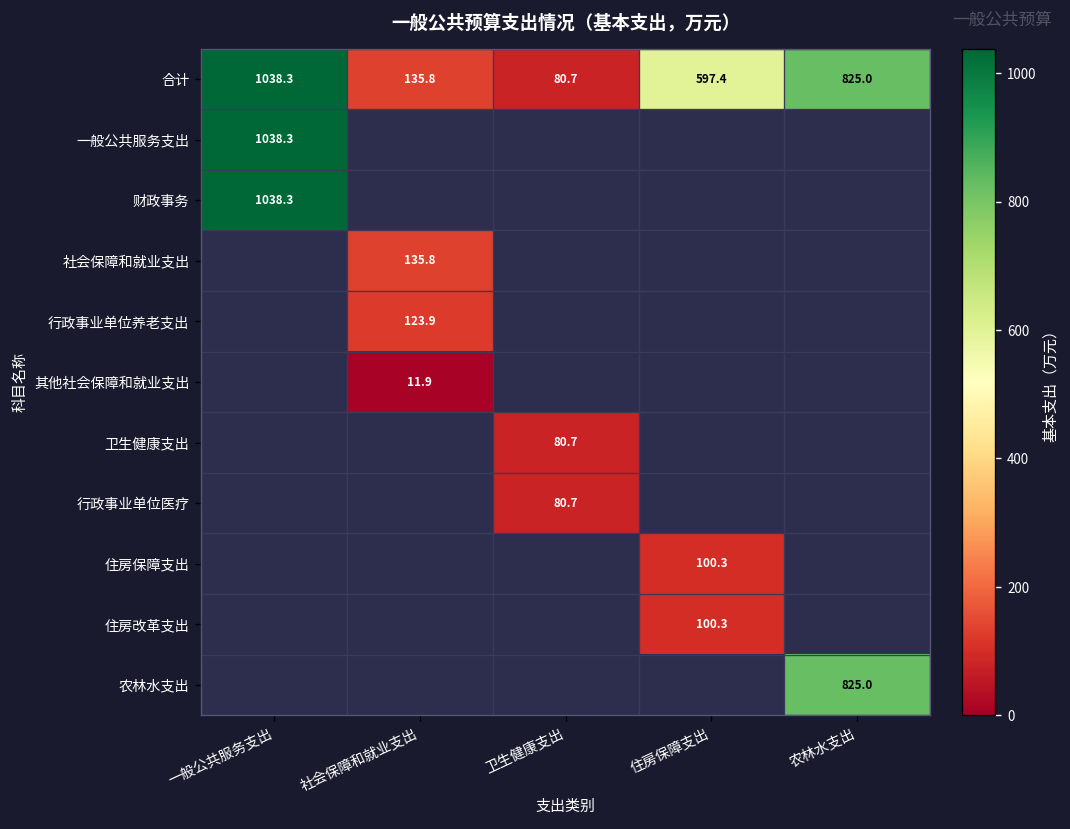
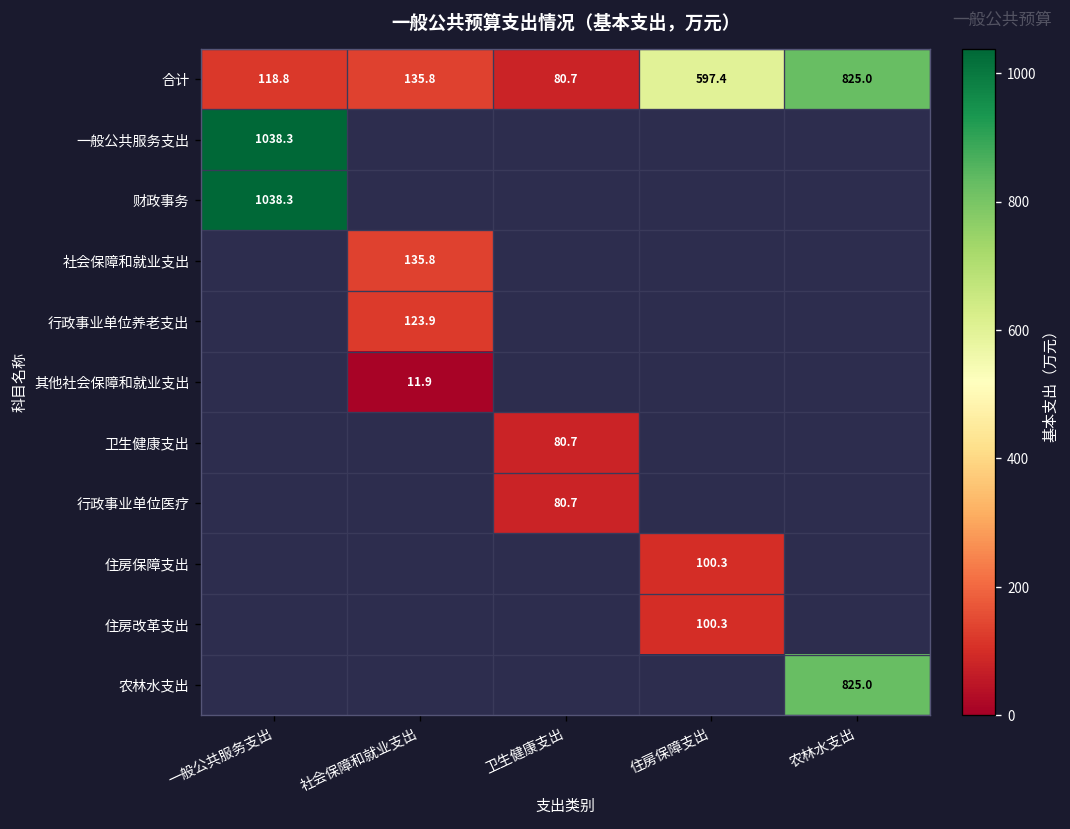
合计, 一般公共服务支出: 1038.3 -> 118.8
